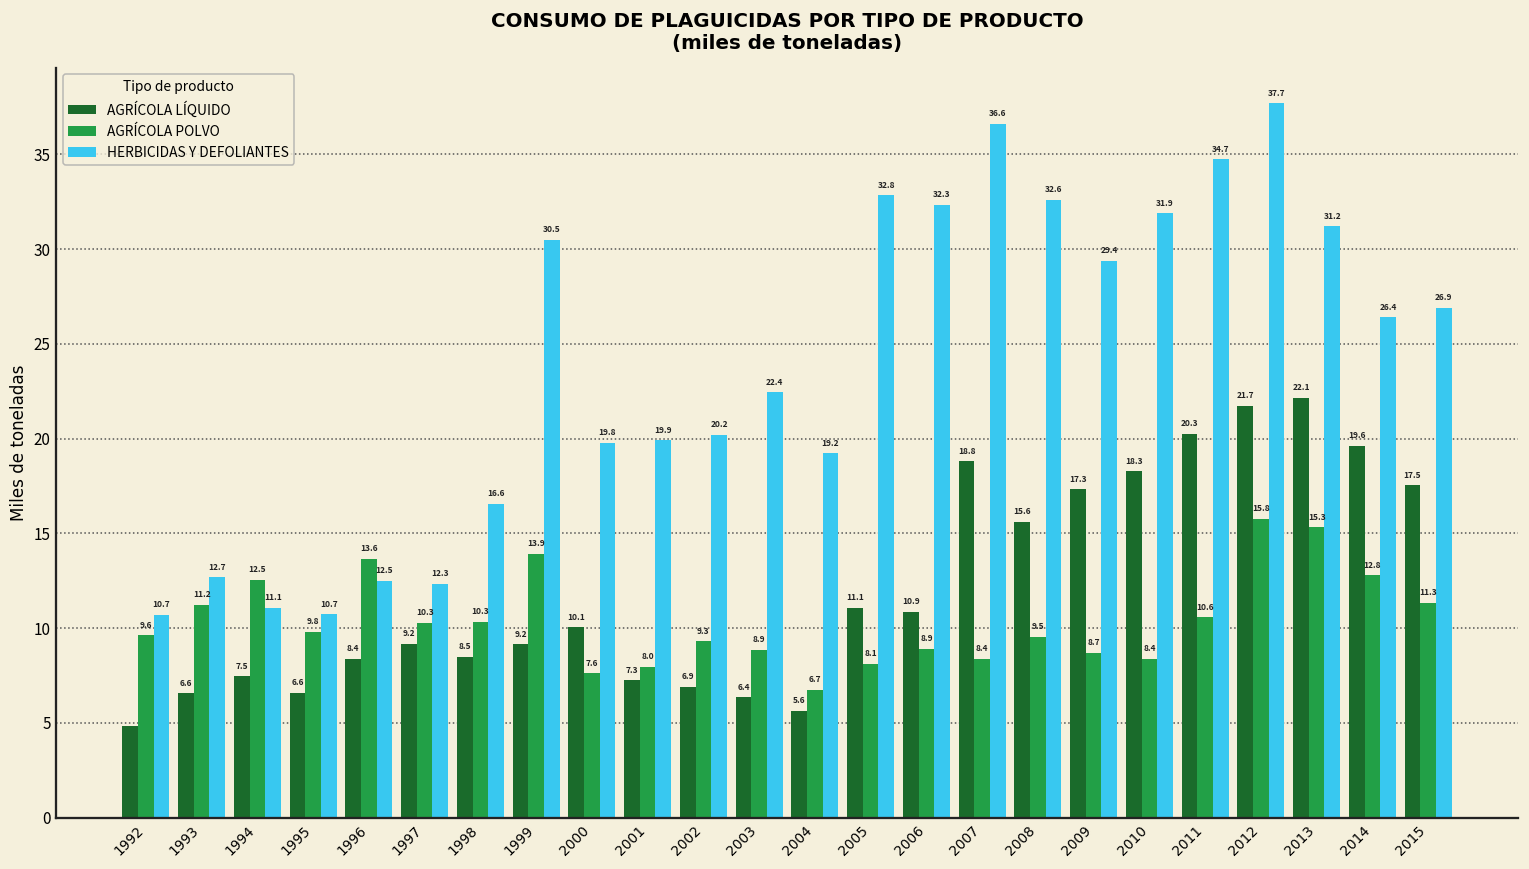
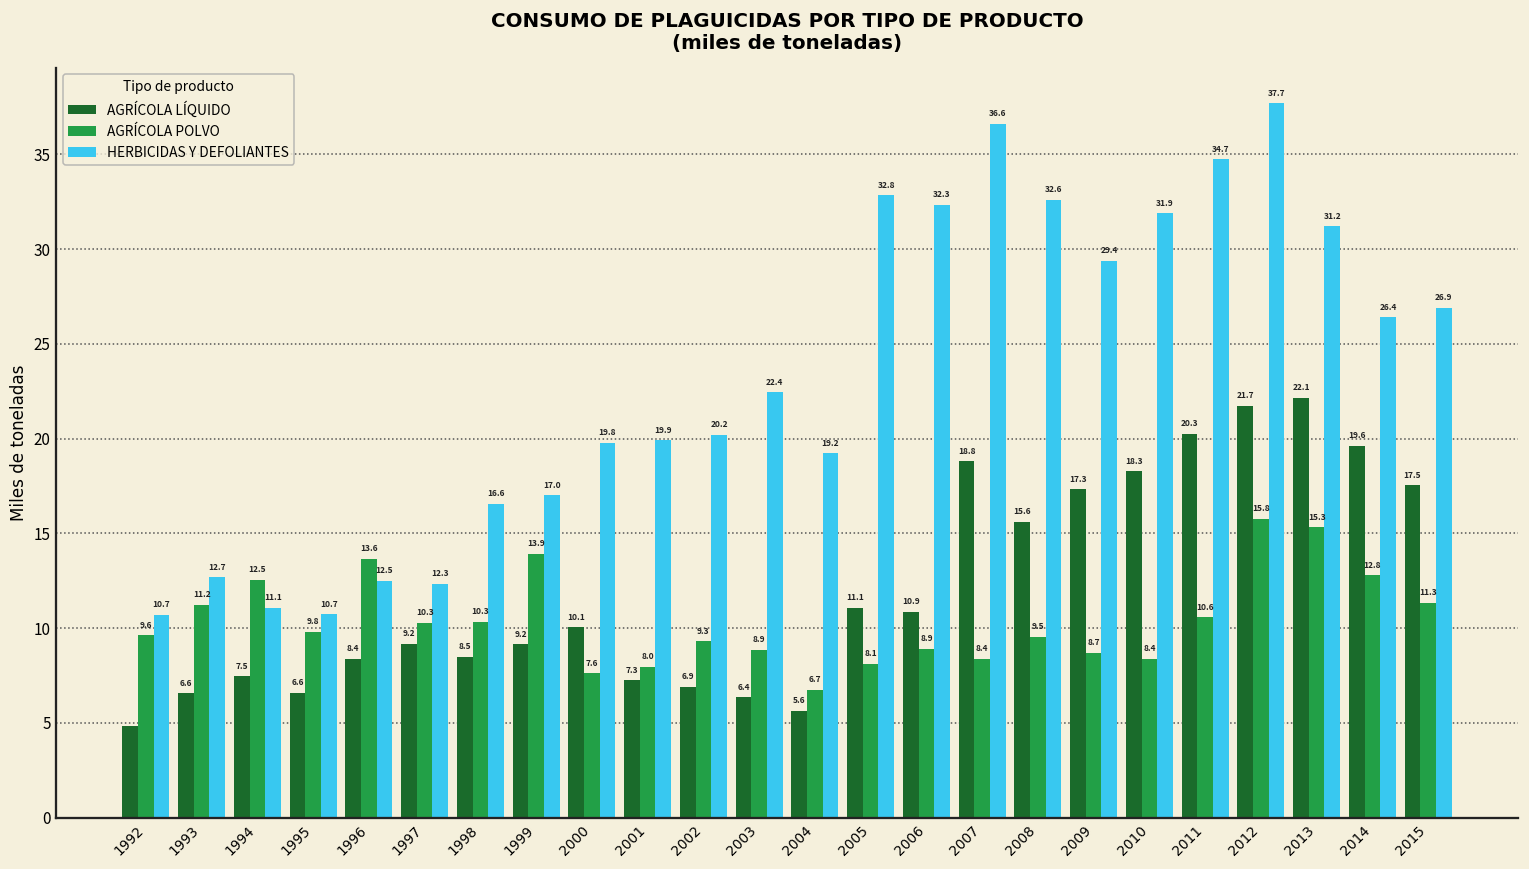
HERBICIDAS Y DEFOLIANTES, 1999: 30.5 -> 17.0
